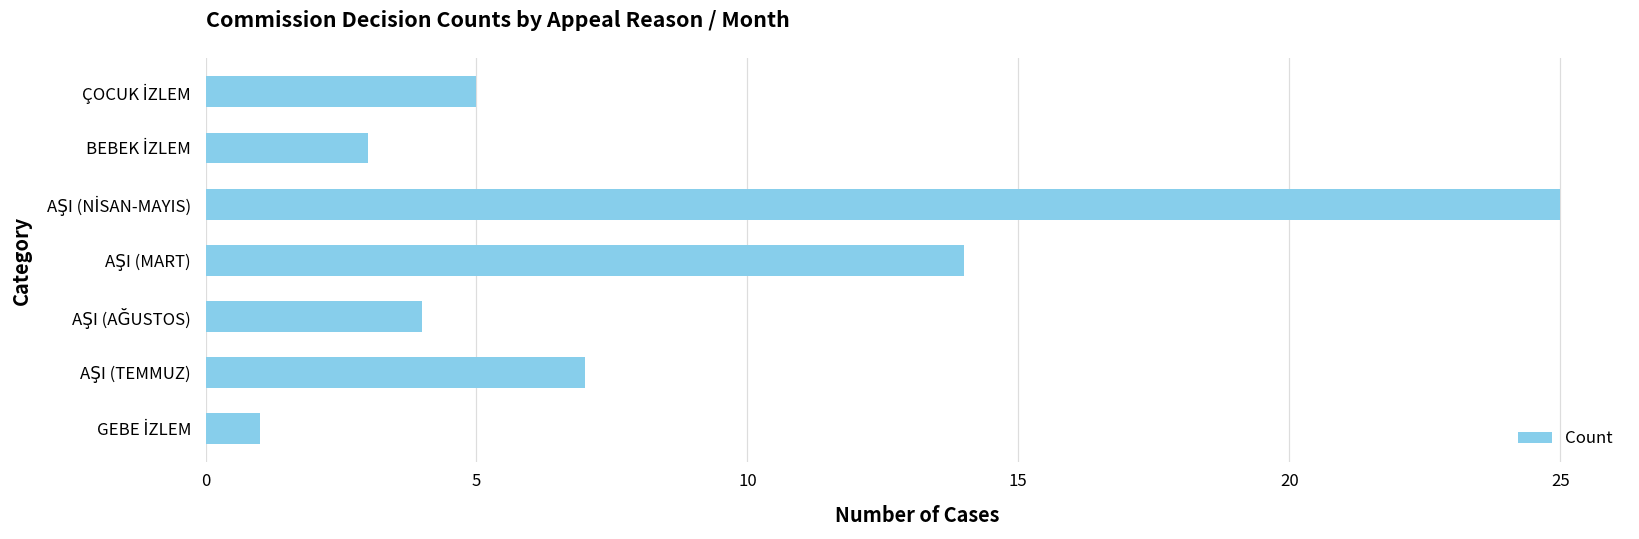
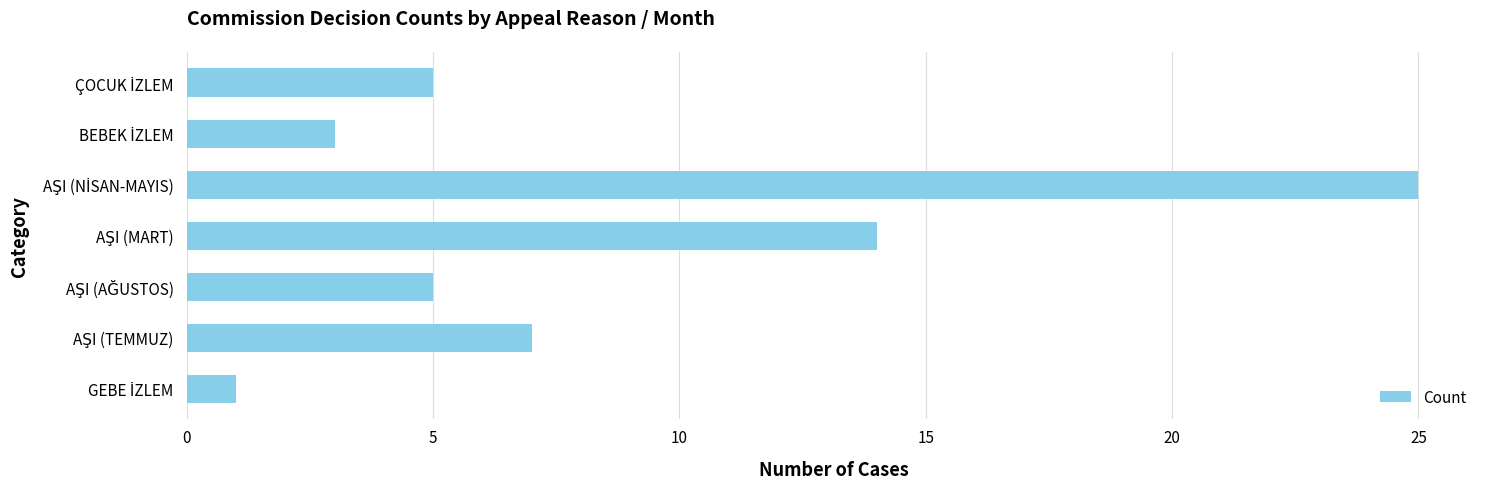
AŞI (AĞUSTOS): 4 -> 5
